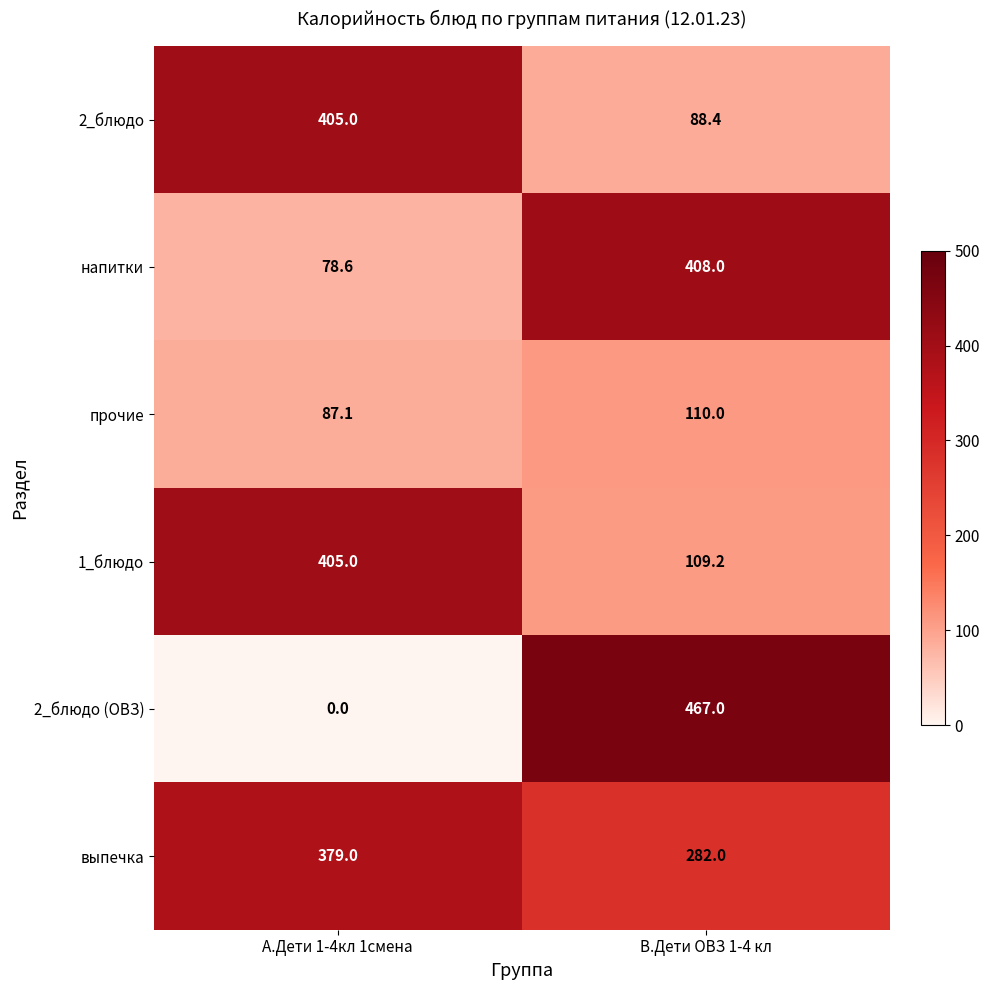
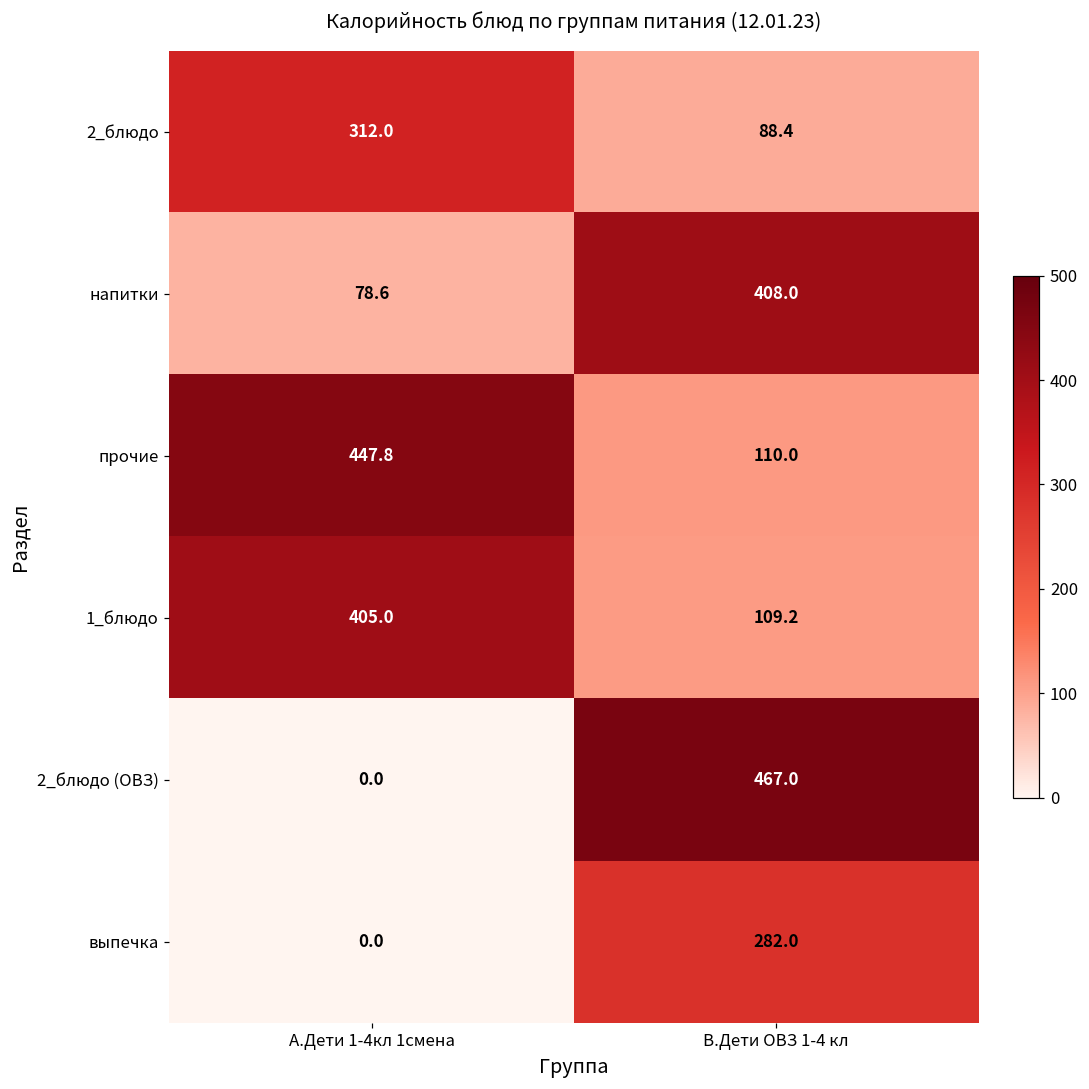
2_блюдо, А.Дети 1-4кл 1смена: 405.0 -> 312.0
прочие, А.Дети 1-4кл 1смена: 87.1 -> 447.8
выпечка, А.Дети 1-4кл 1смена: 379.0 -> 0.0
